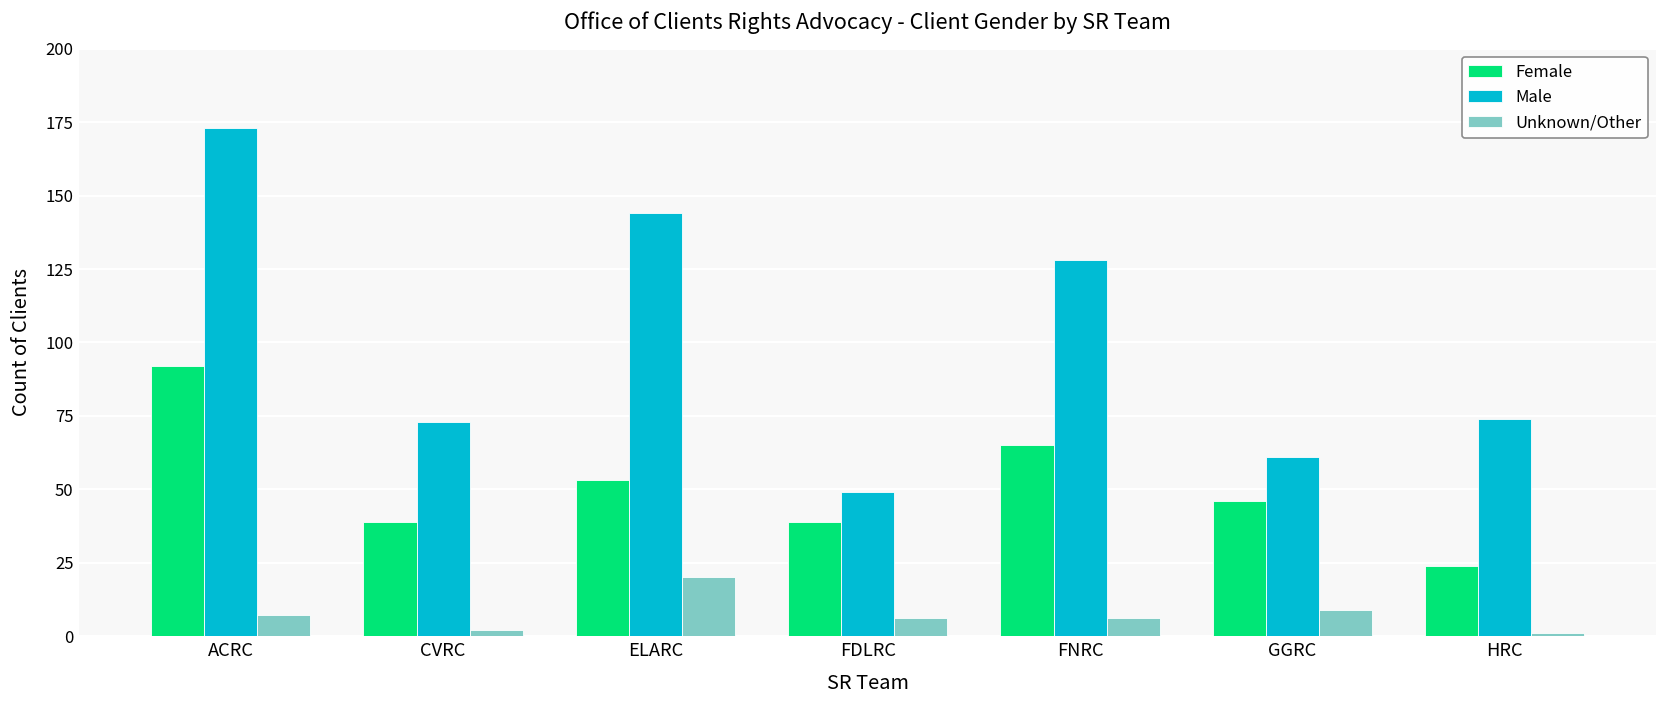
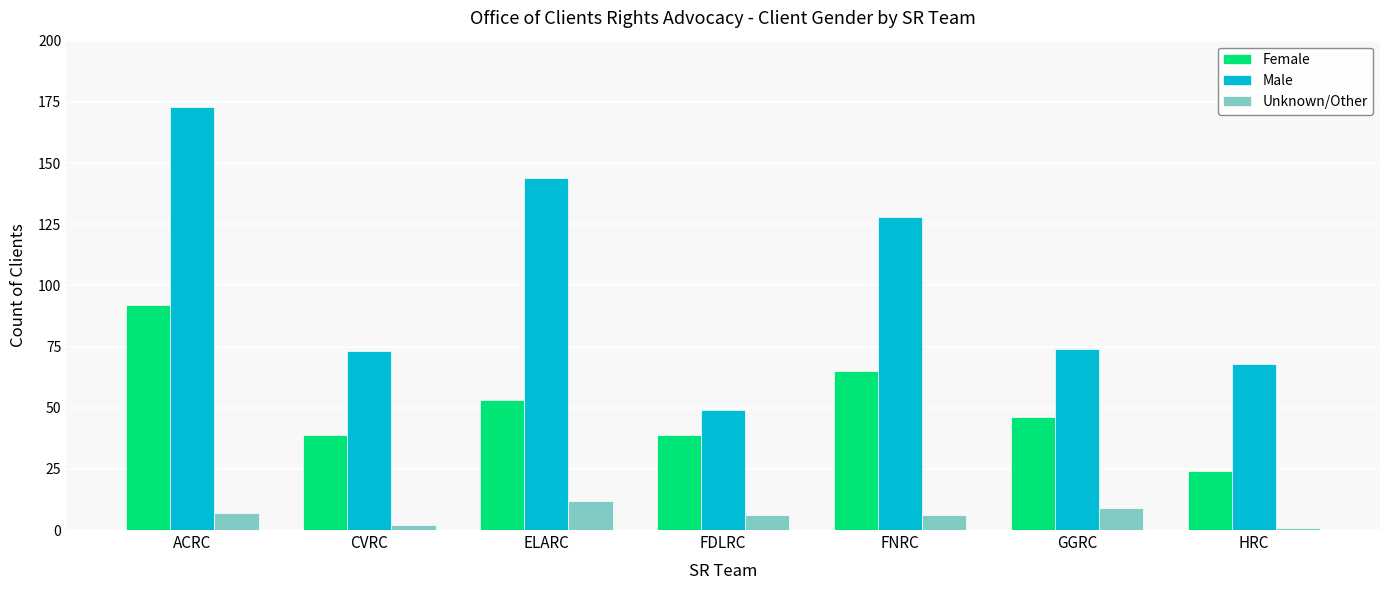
Unknown/Other, ELARC: 20 -> 12
Male, GGRC: 61 -> 74
Male, HRC: 74 -> 68
